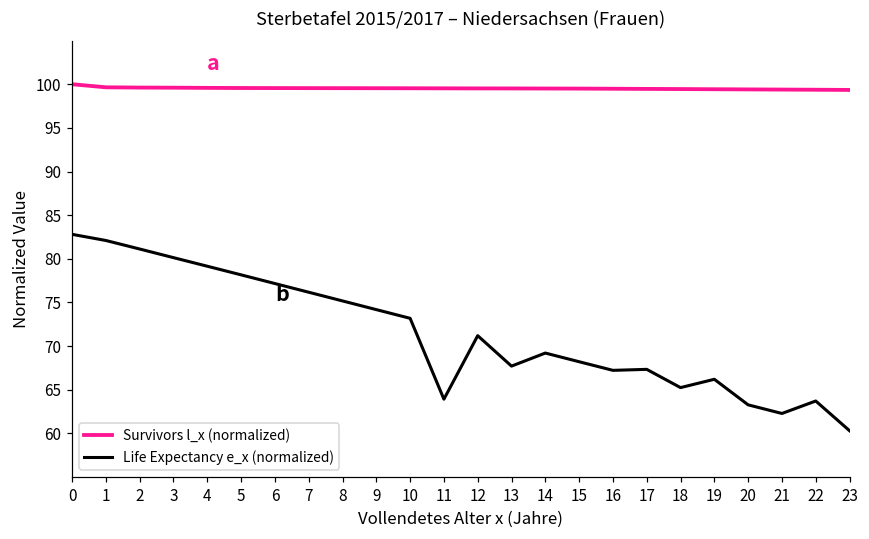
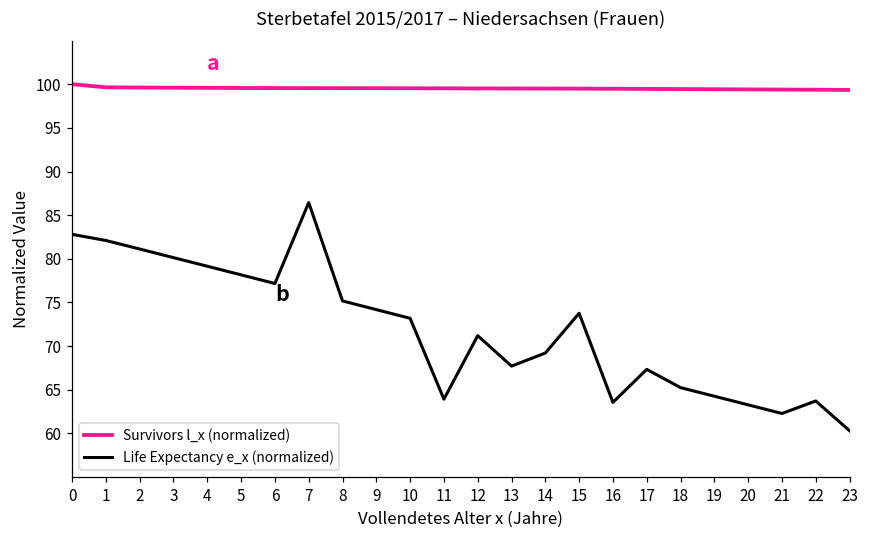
Life Expectancy e_x (normalized), 7: 76 -> 86
Life Expectancy e_x (normalized), 15: 68 -> 74
Life Expectancy e_x (normalized), 16: 67 -> 64
Life Expectancy e_x (normalized), 19: 66 -> 64
